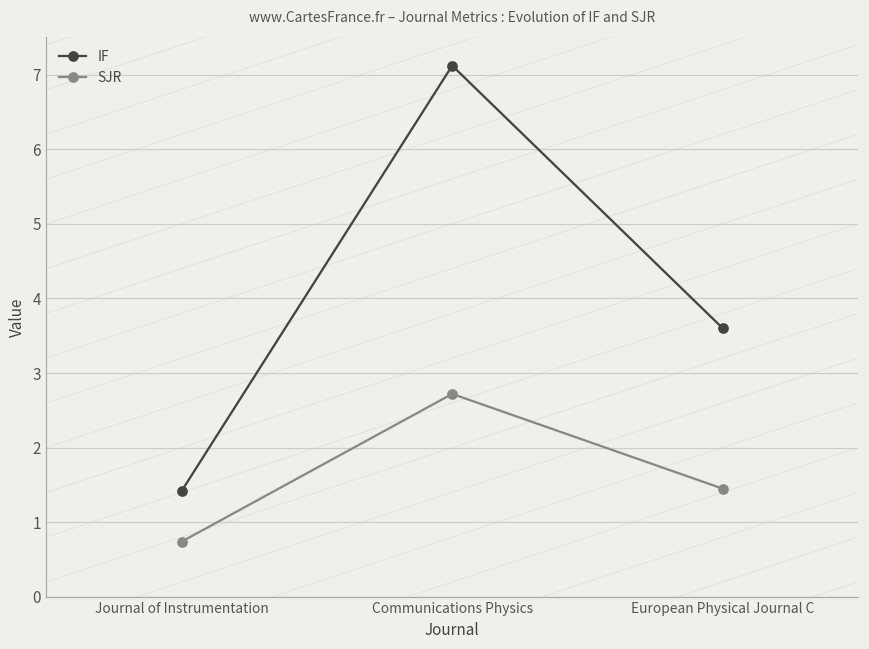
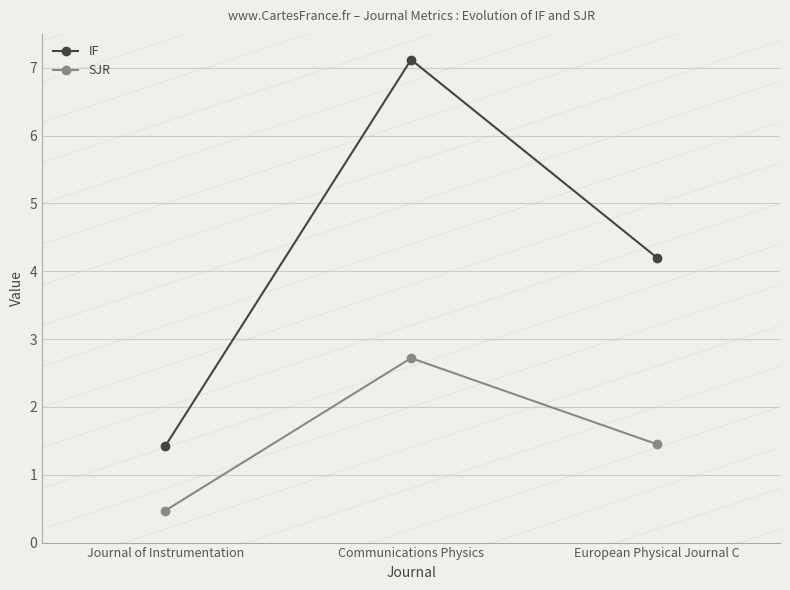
SJR, Journal of Instrumentation: 0.7 -> 0.5
IF, European Physical Journal C: 3.6 -> 4.2
